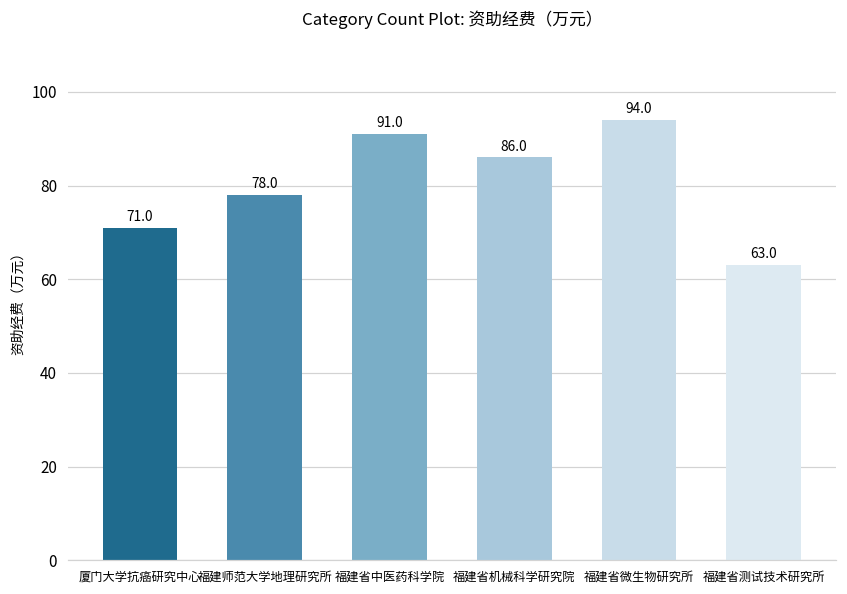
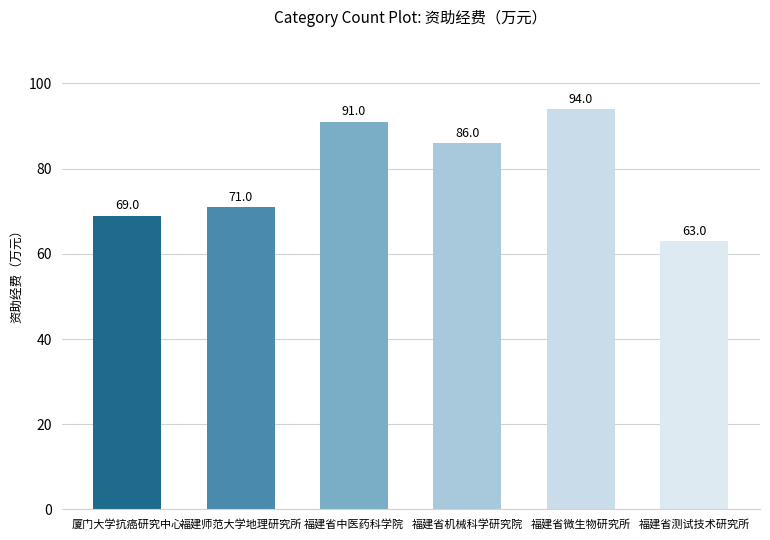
厦门大学抗癌研究中心: 71.0 -> 69.0
福建师范大学地理研究所: 78.0 -> 71.0
